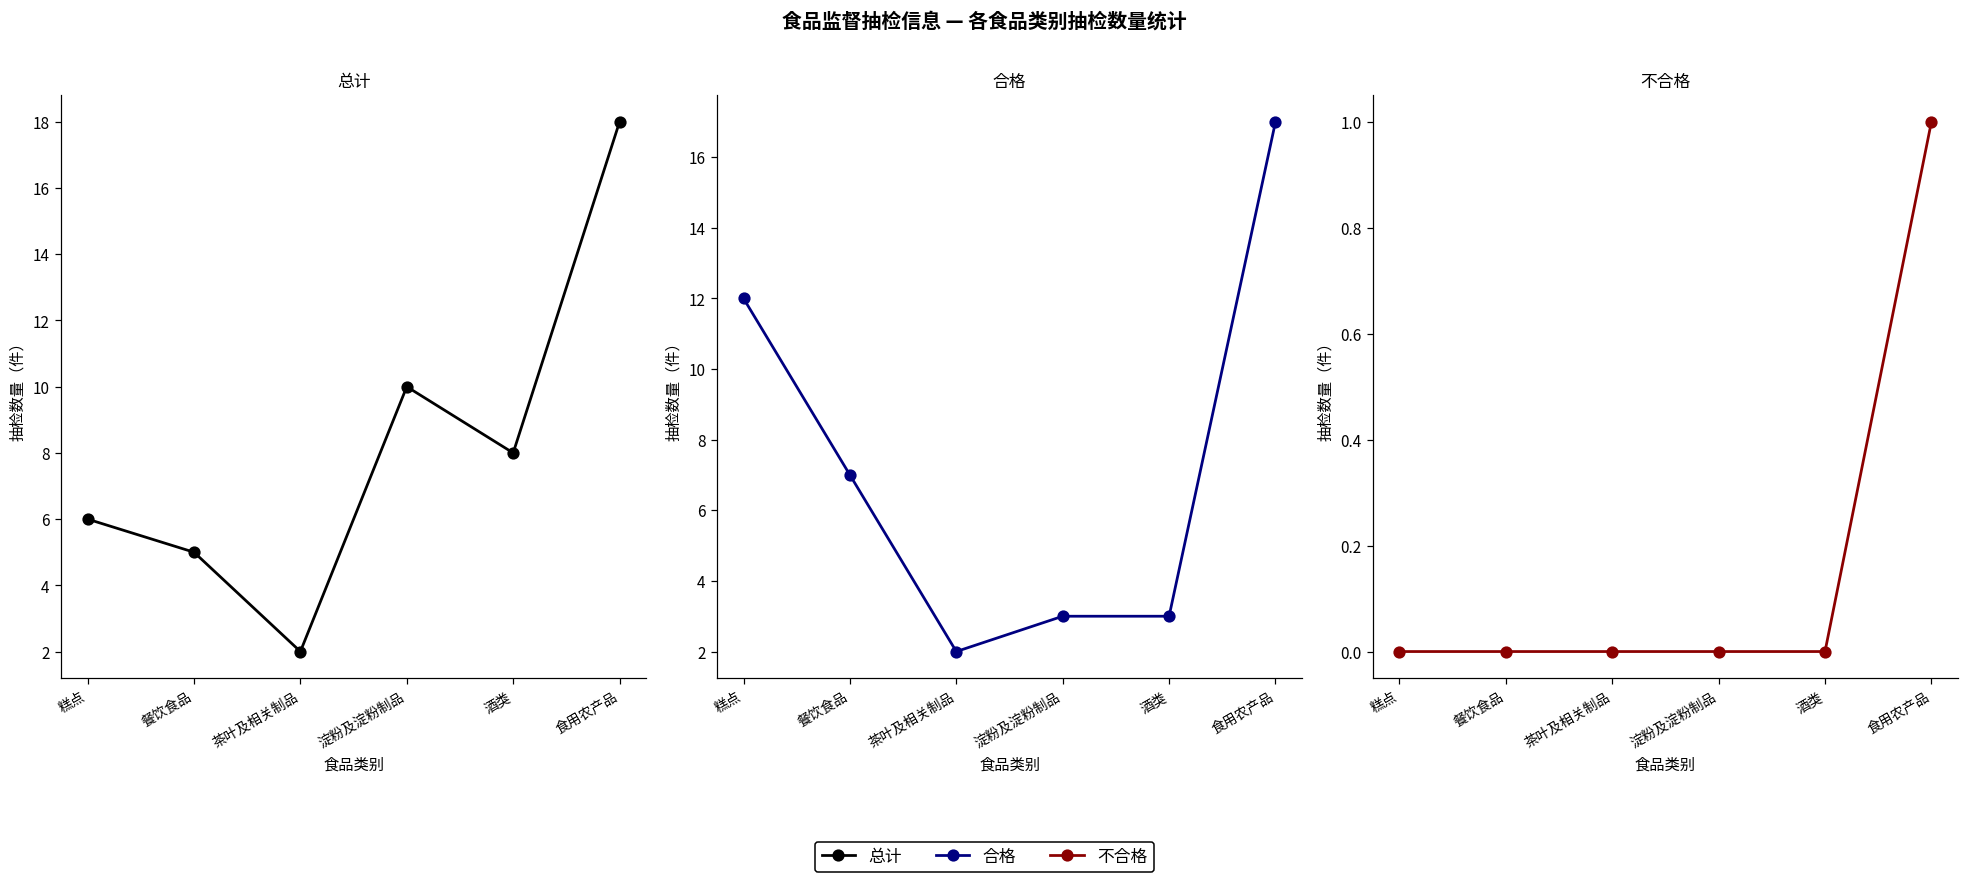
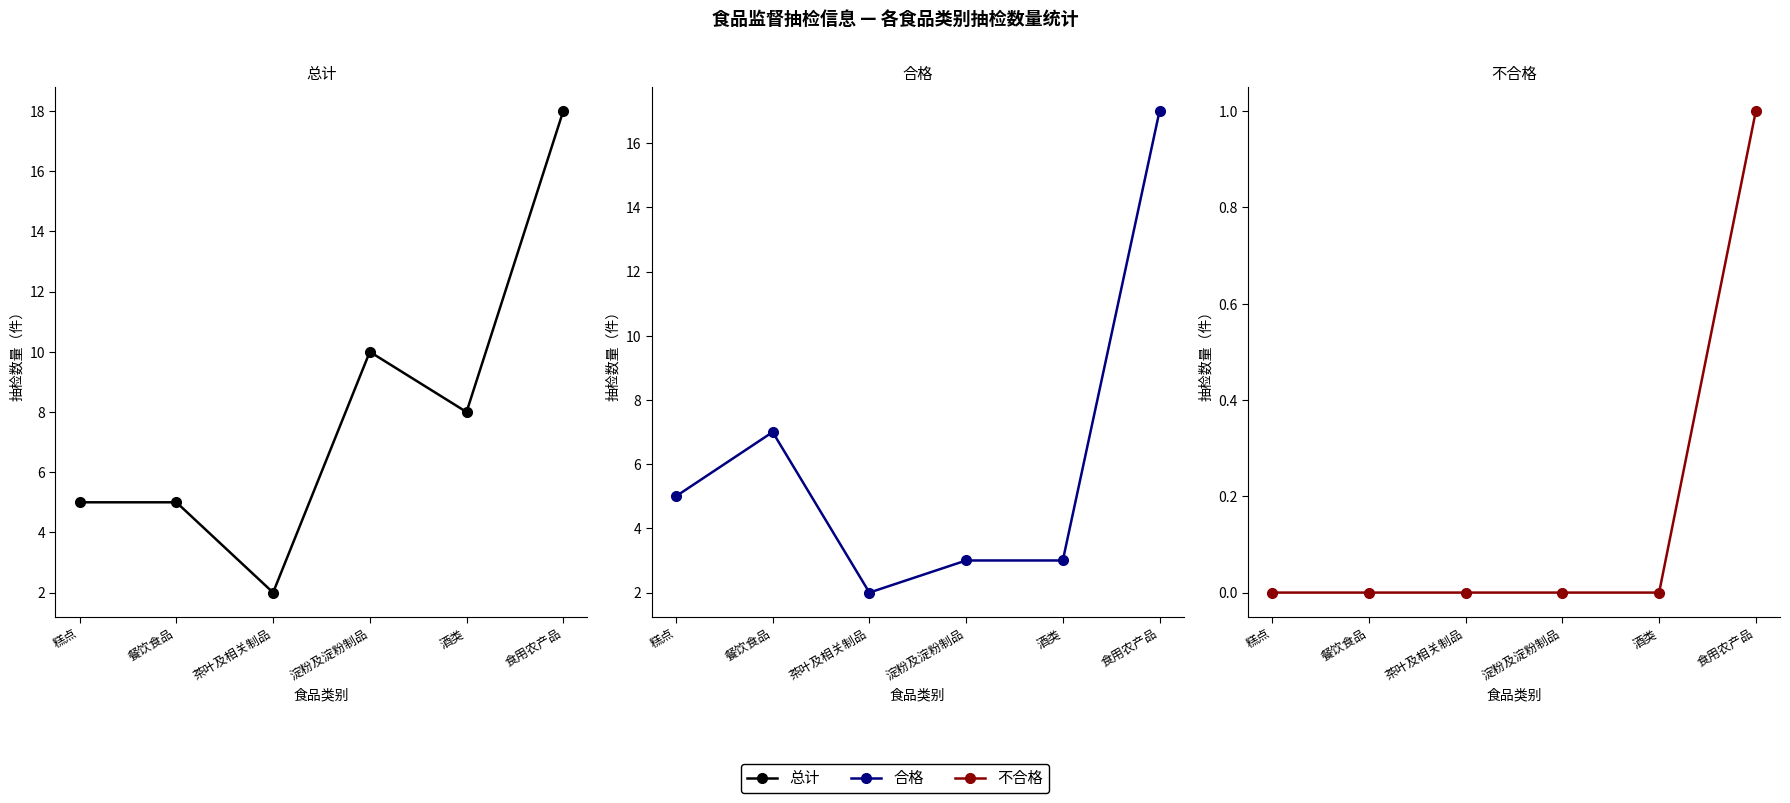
总计, 糕点: 6 -> 5
合格, 糕点: 12 -> 5
